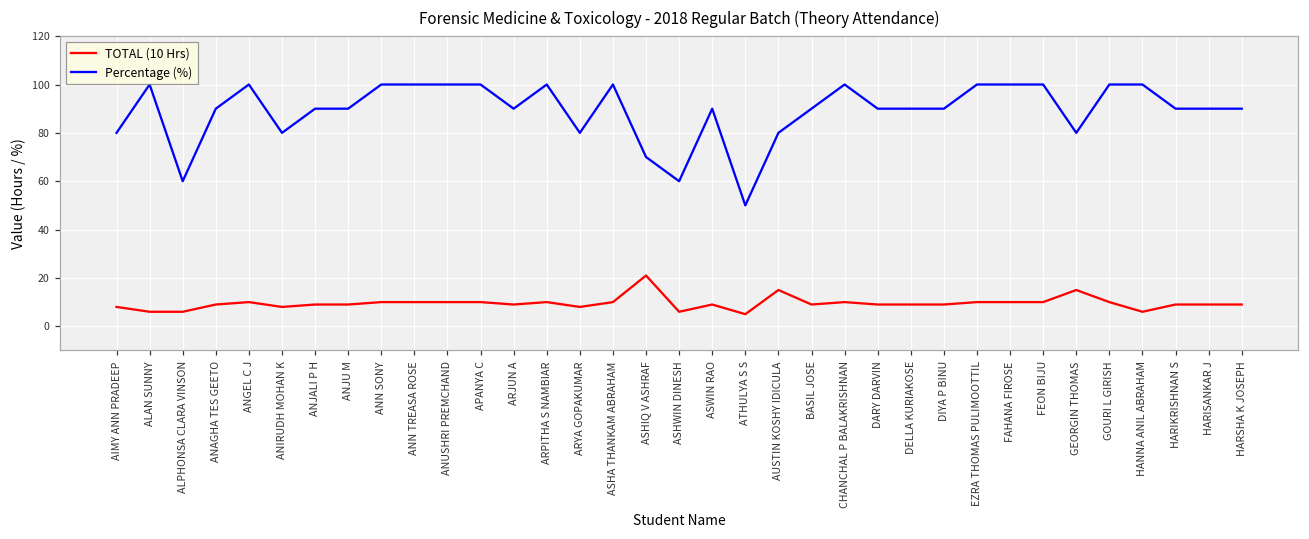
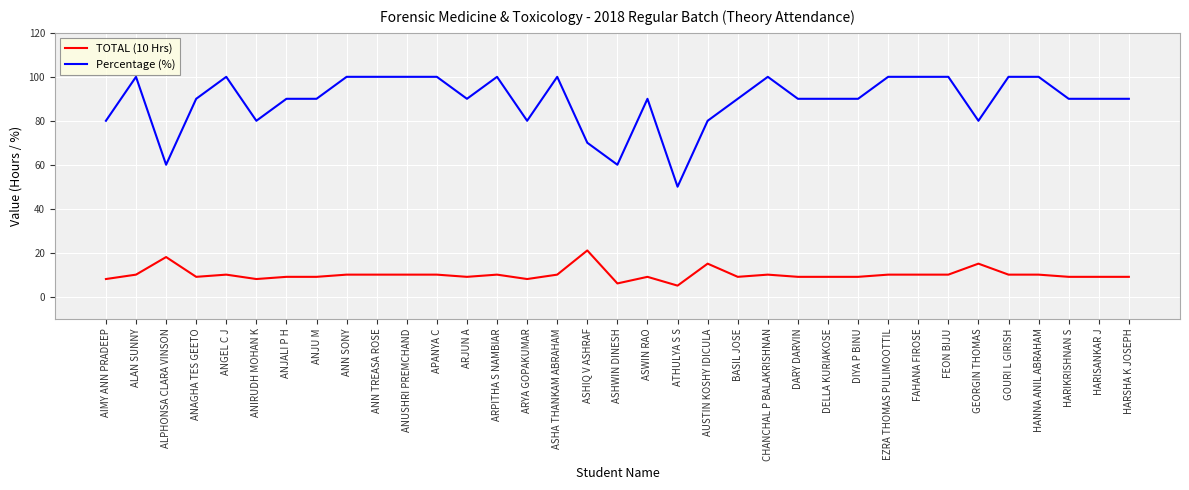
TOTAL (10 Hrs), ALAN SUNNY: 6 -> 10
TOTAL (10 Hrs), ALPHONSA CLARA VINSON: 6 -> 18
TOTAL (10 Hrs), HANNA ANIL ABRAHAM: 6 -> 10
